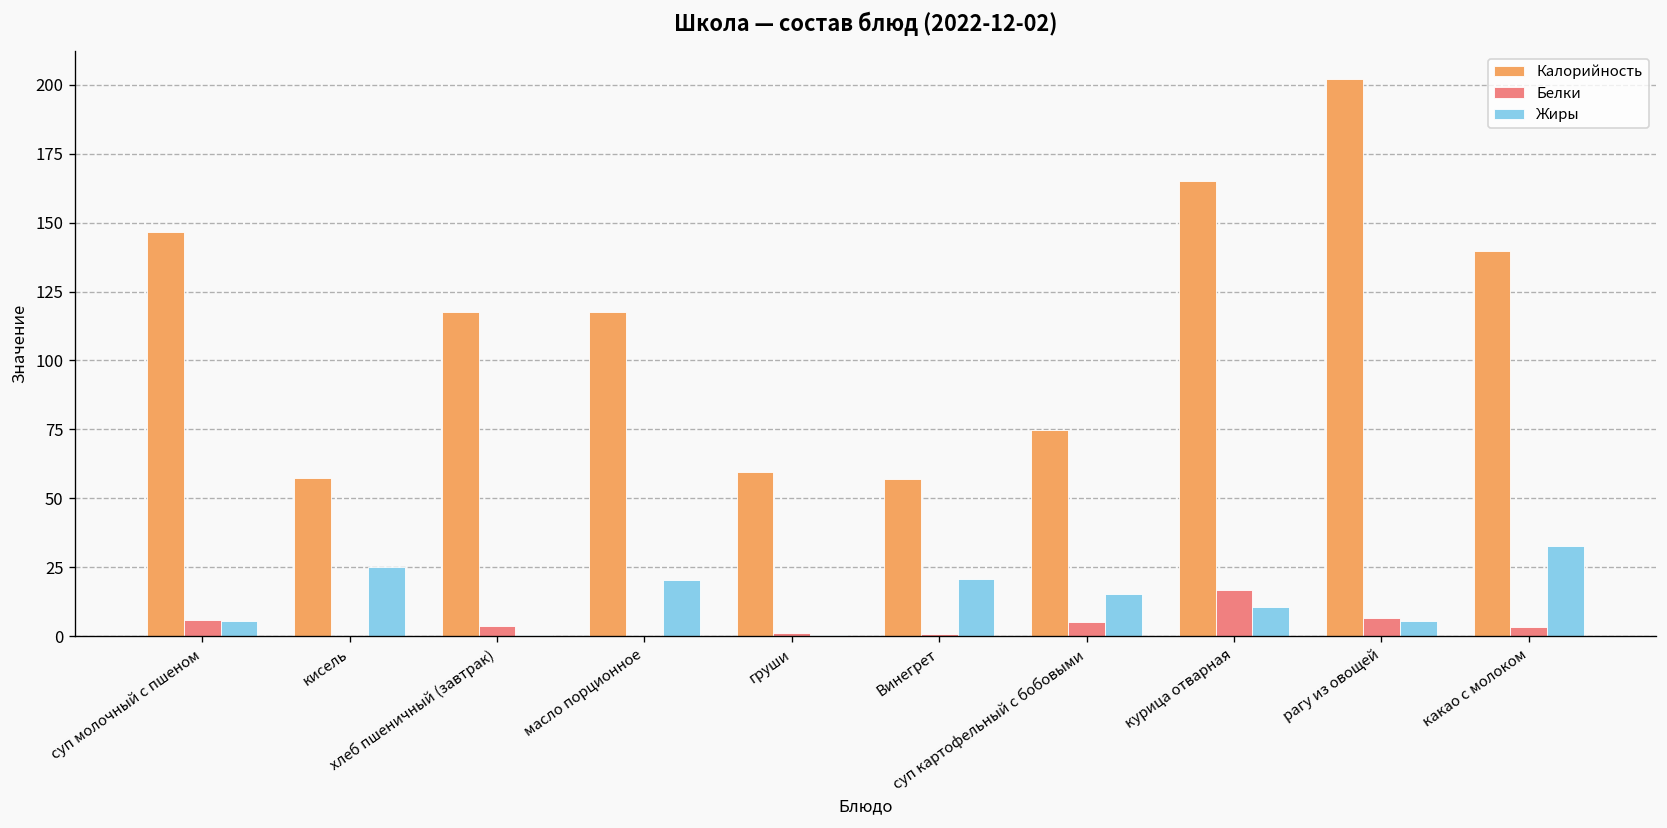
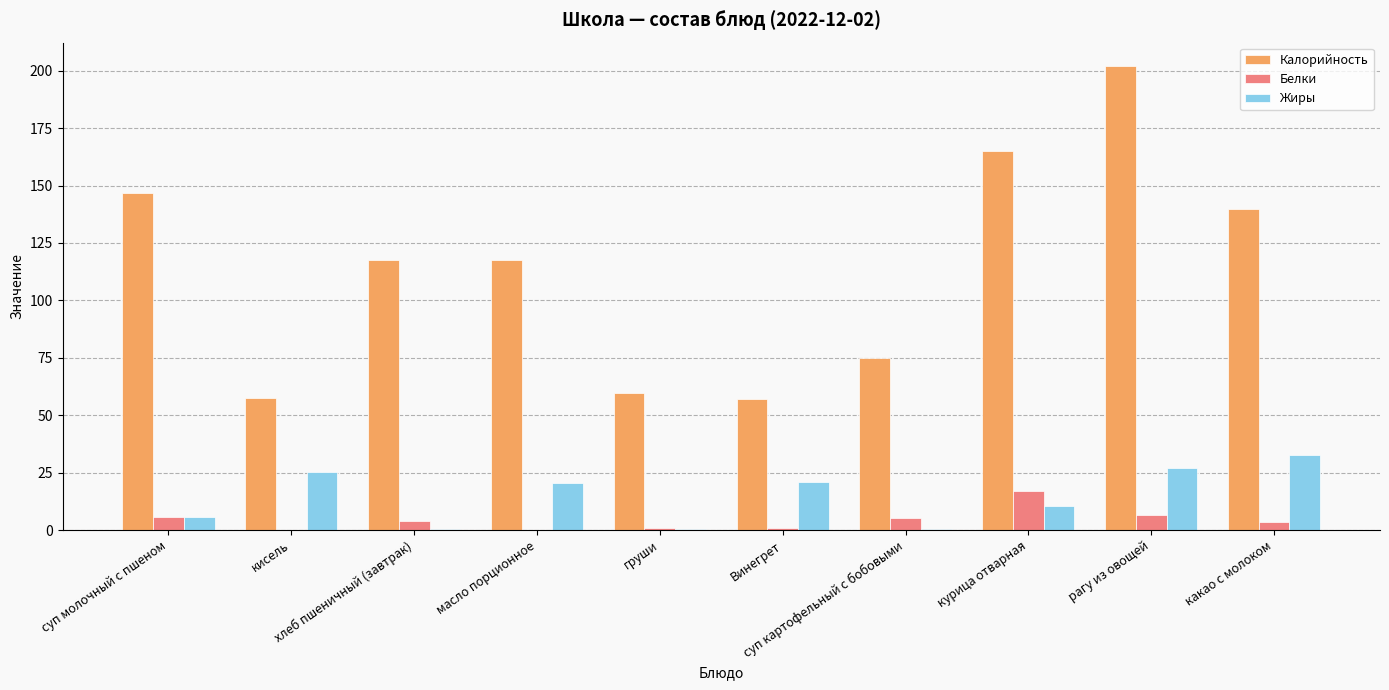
Жиры, суп картофельный с бобовыми: 15 -> 0
Жиры, рагу из овощей: 5 -> 27
